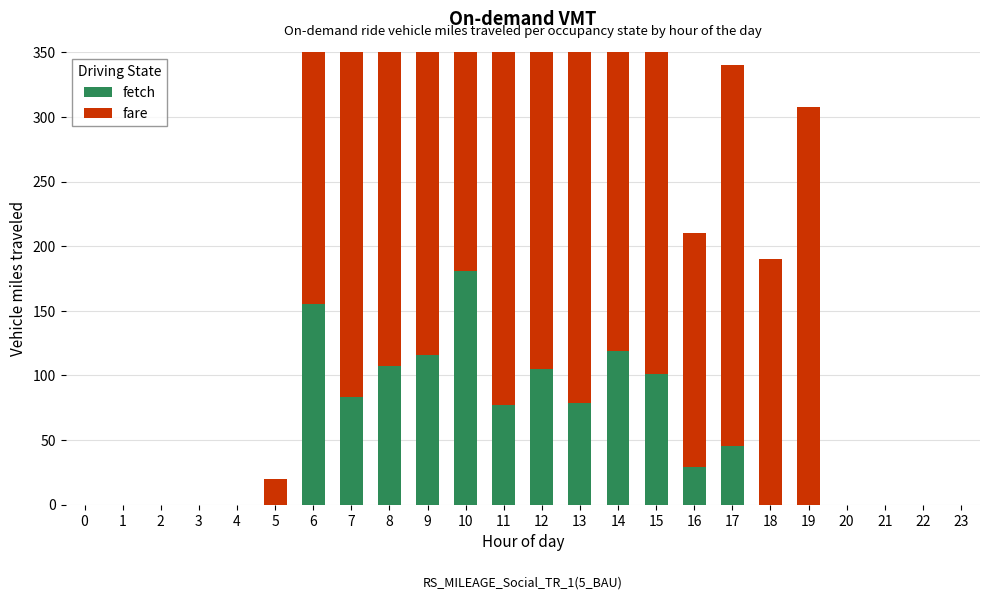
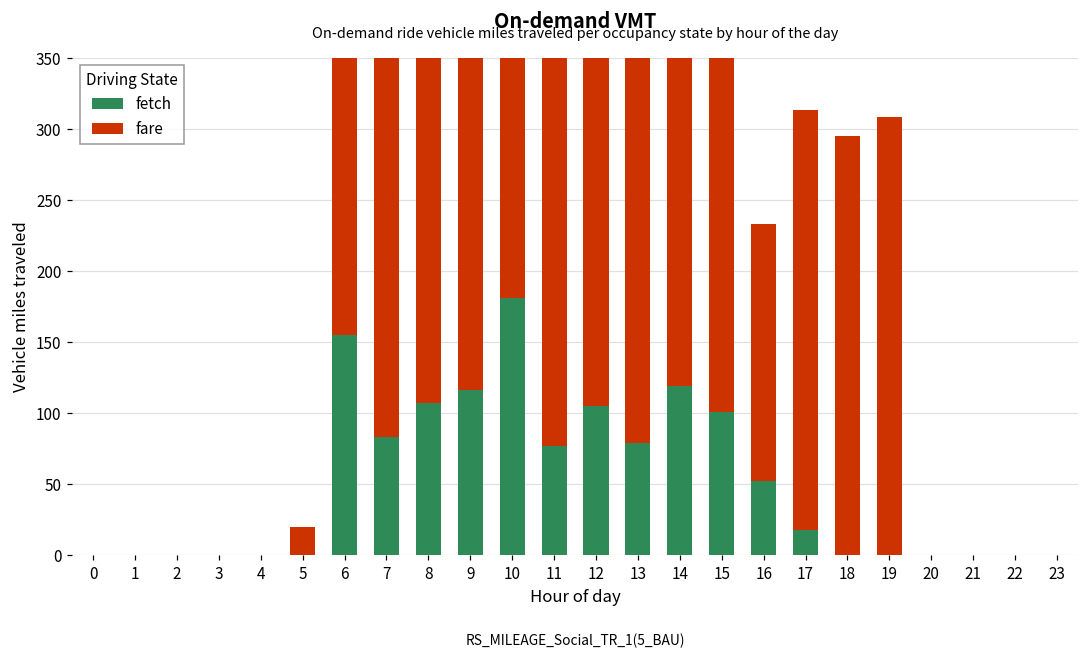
fetch, 16: 29 -> 52
fetch, 17: 45 -> 18
fare, 18: 190 -> 295
